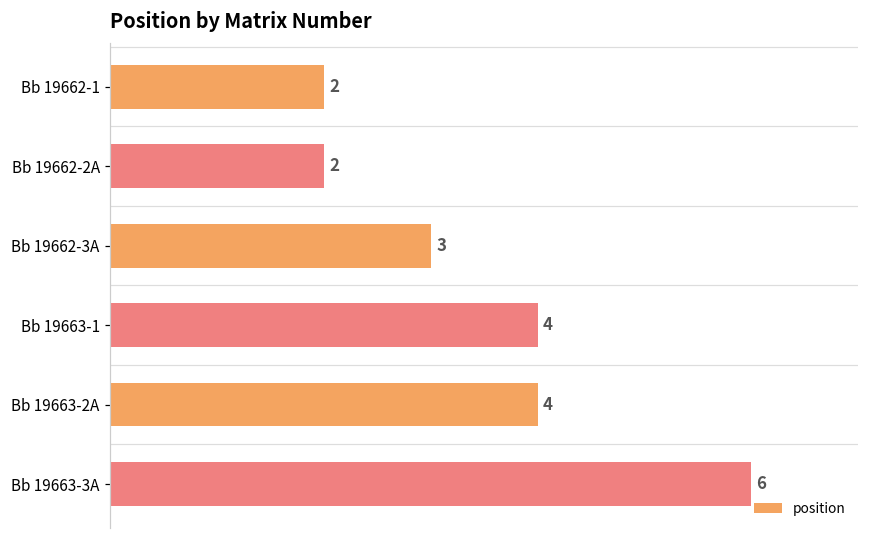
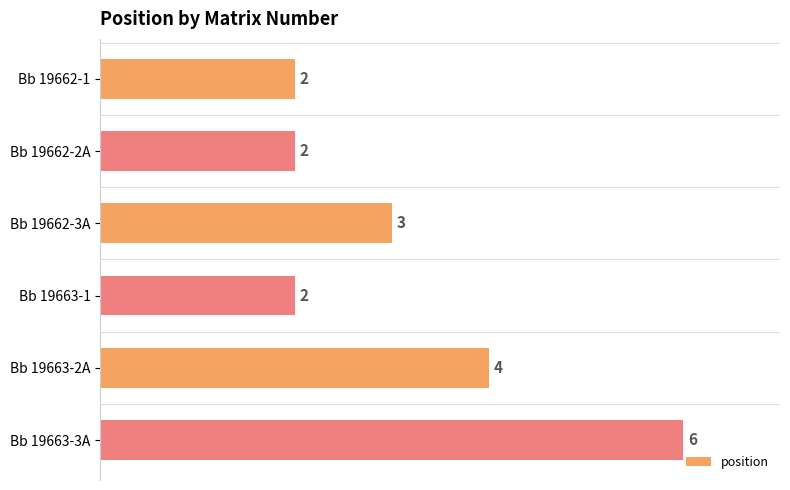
Bb 19663-1: 4 -> 2
